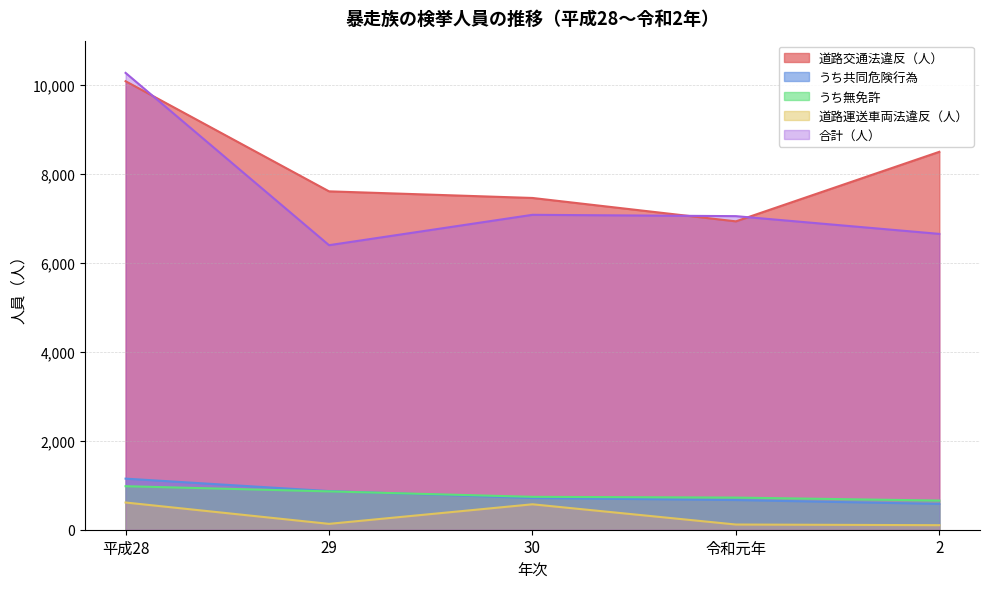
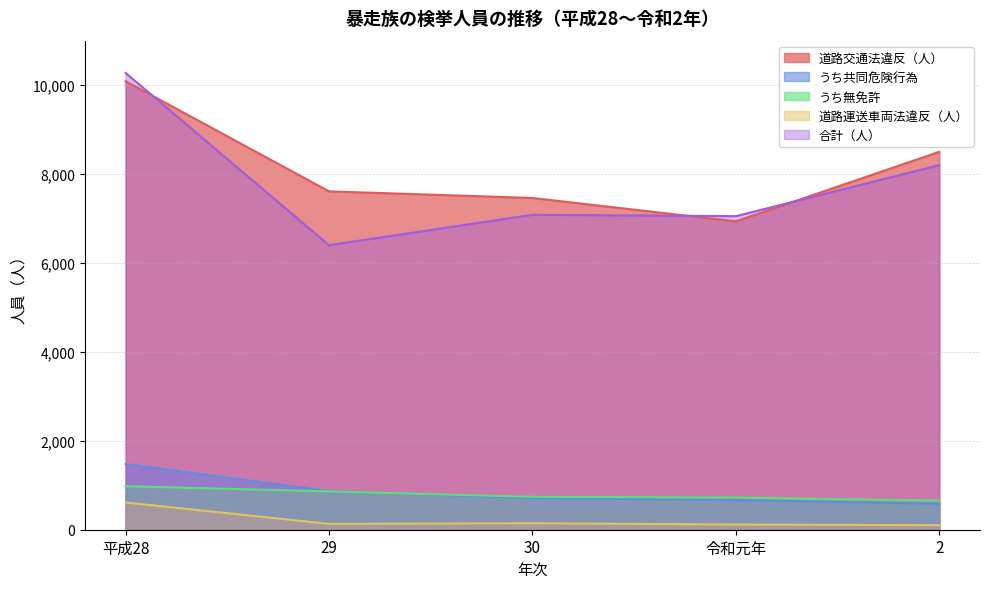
うち共同危険行為, 平成28: 1,100 -> 1,500
道路運送車両法違反（人）, 30: 600 -> 100
合計（人）, 2: 6,700 -> 8,200
